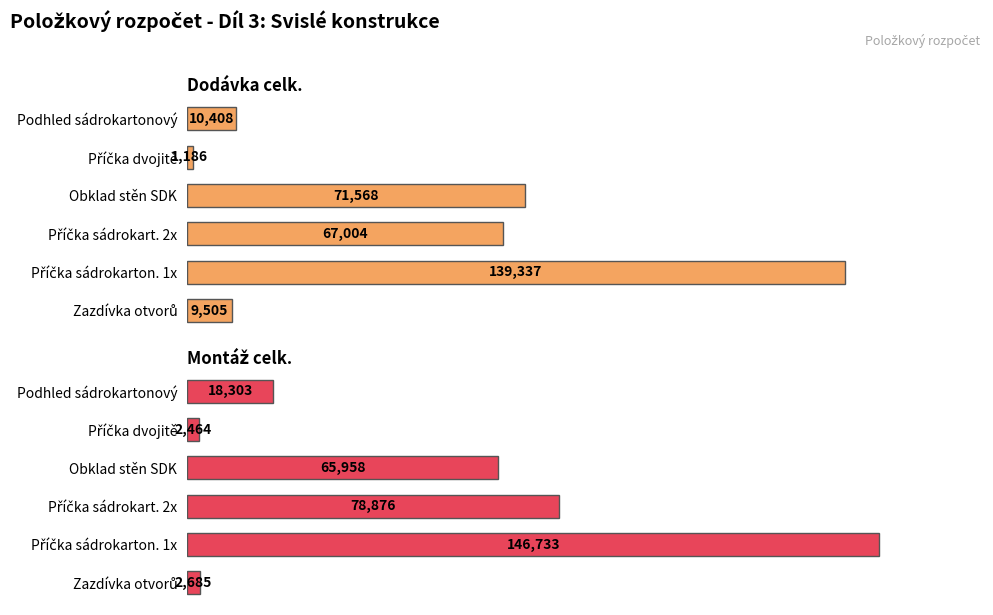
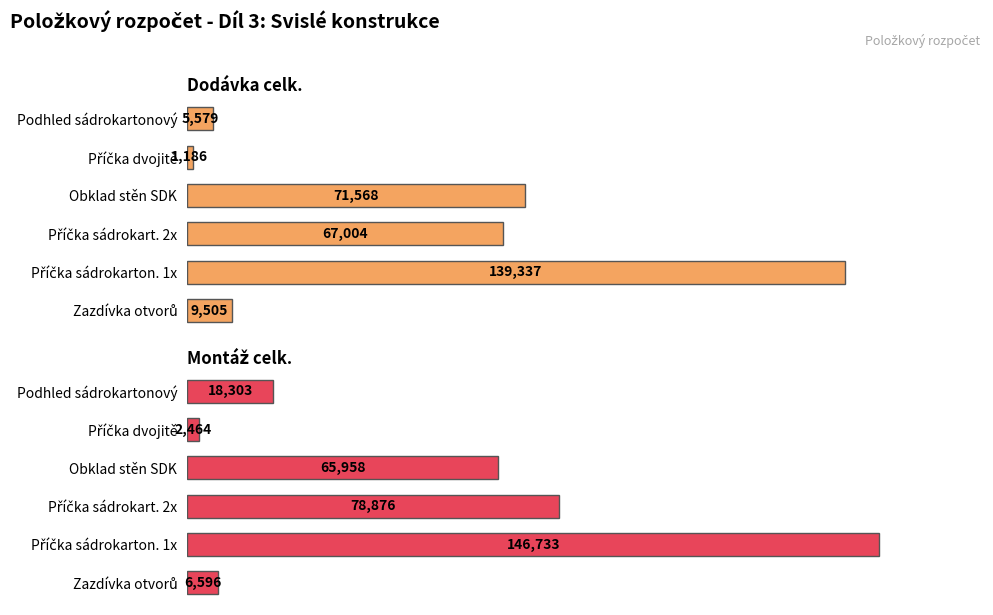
Dodávka celk., Podhled sádrokartonový: 10,408 -> 5,579
Montáž celk., Zazdívka otvorů: 2,685 -> 6,596
